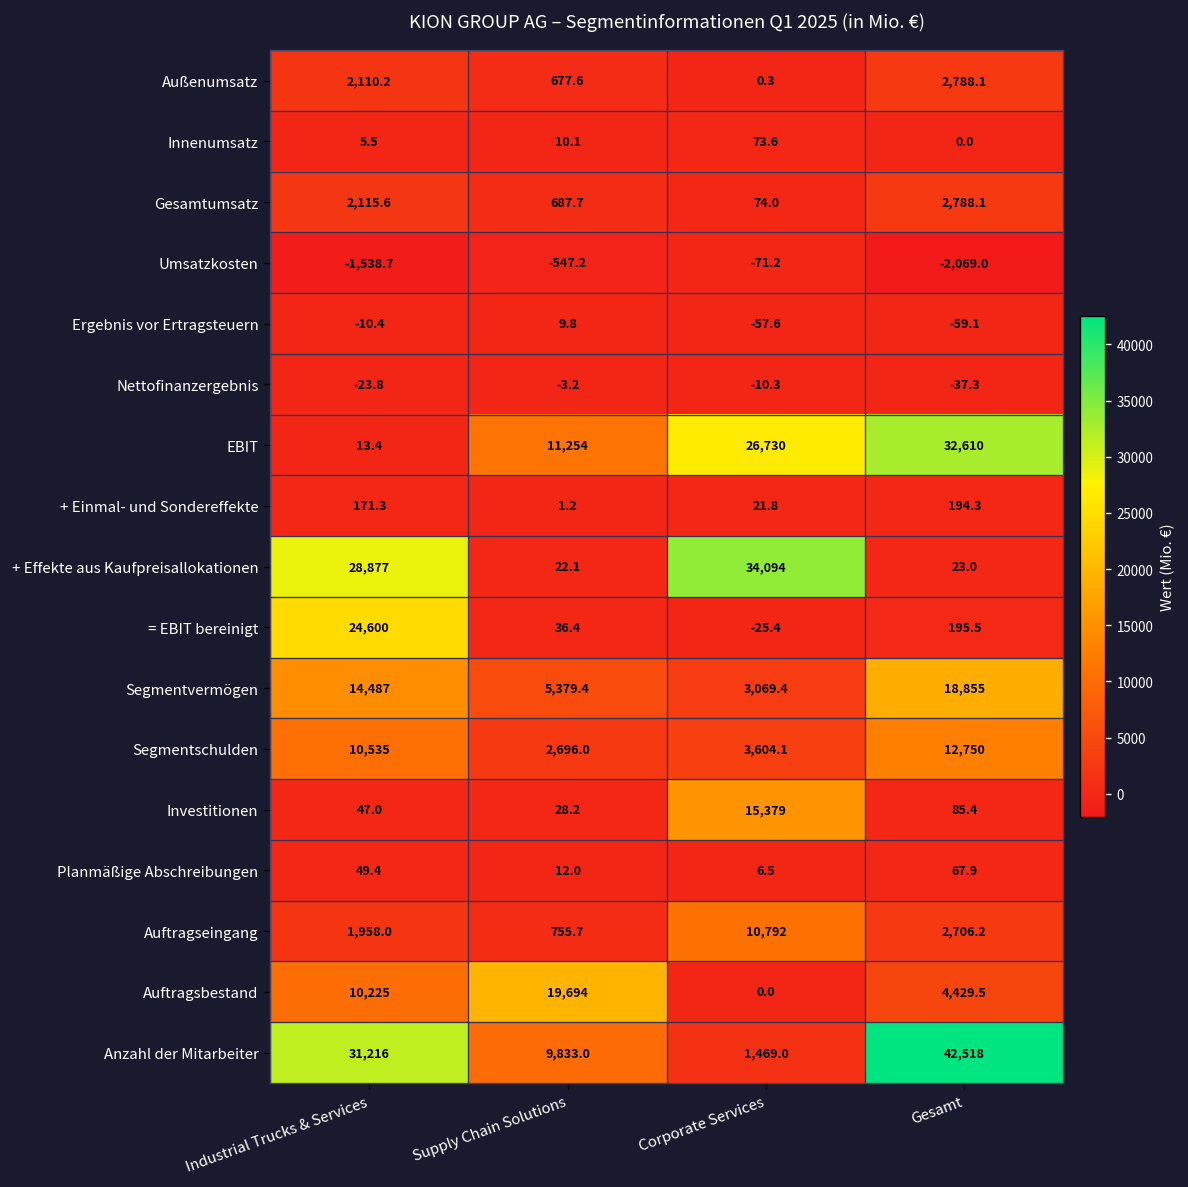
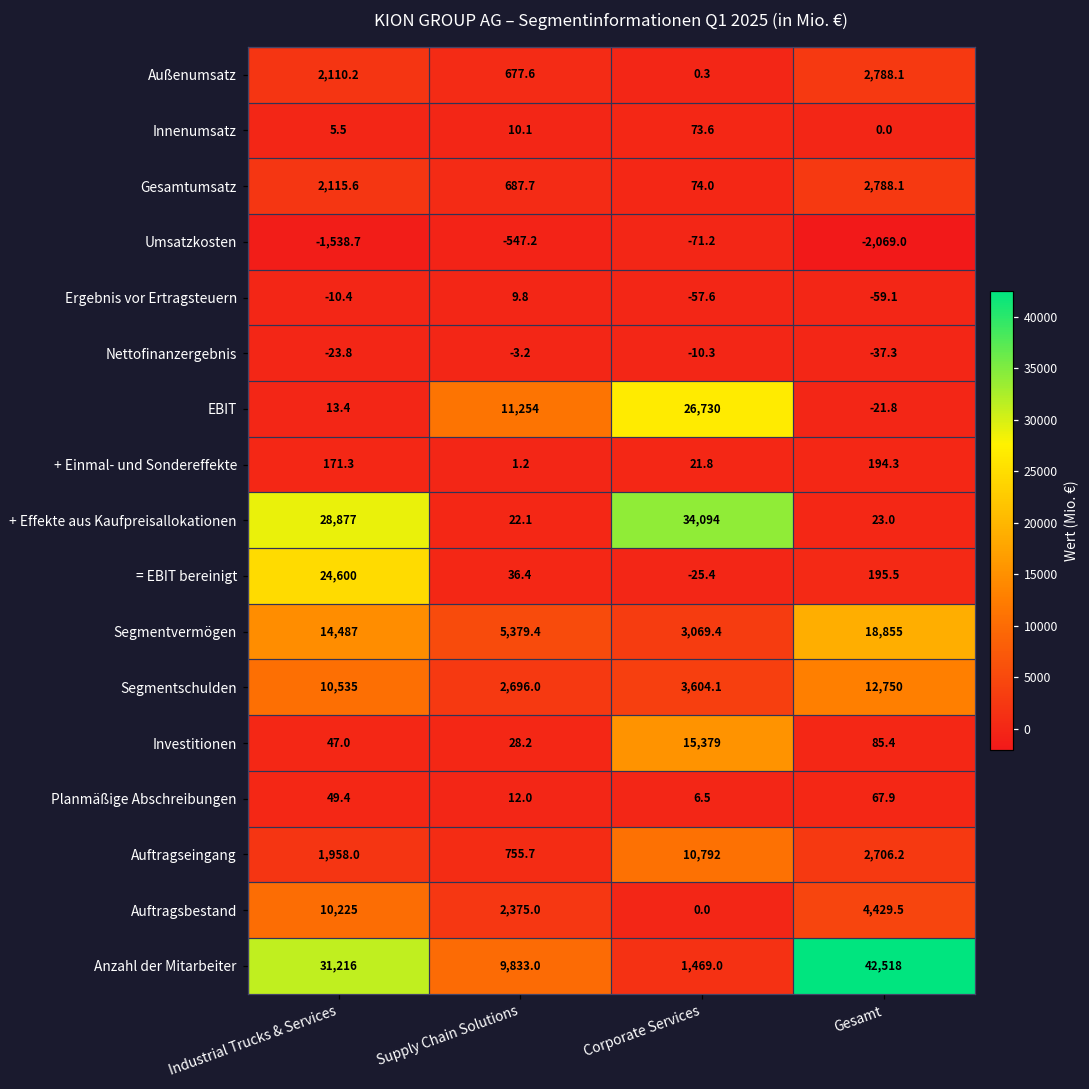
EBIT, Gesamt: 32,610 -> -21.8
Auftragsbestand, Supply Chain Solutions: 19,694 -> 2,375.0
